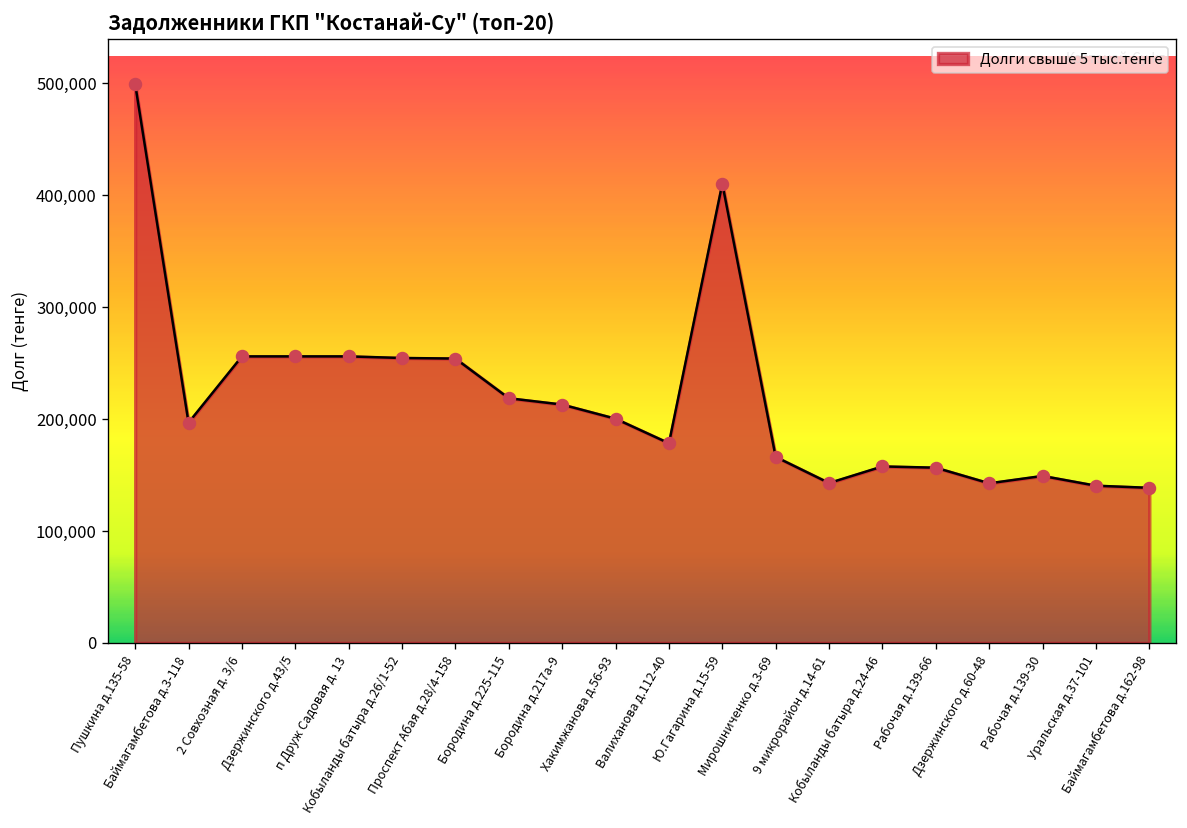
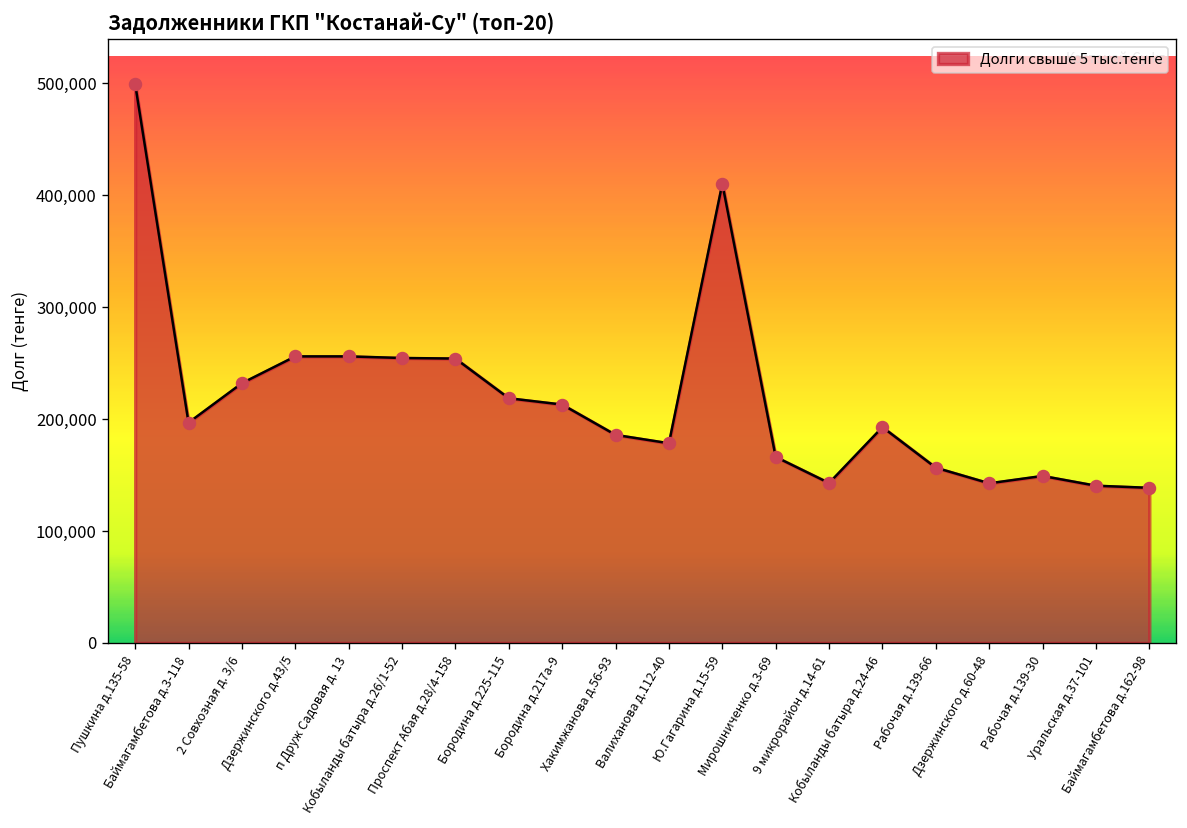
2 Совхозная д. 3/6: 260,000 -> 230,000
Хакимжанова д.56-93: 200,000 -> 190,000
Кобыланды батыра д.24-46: 160,000 -> 190,000
